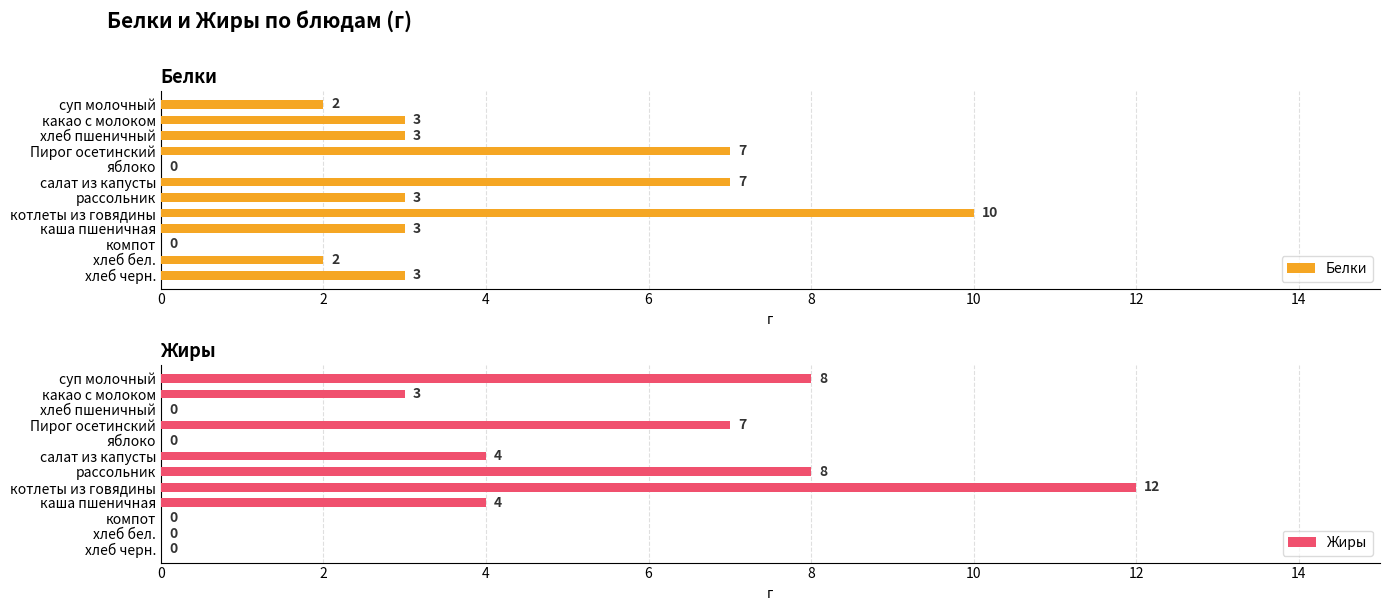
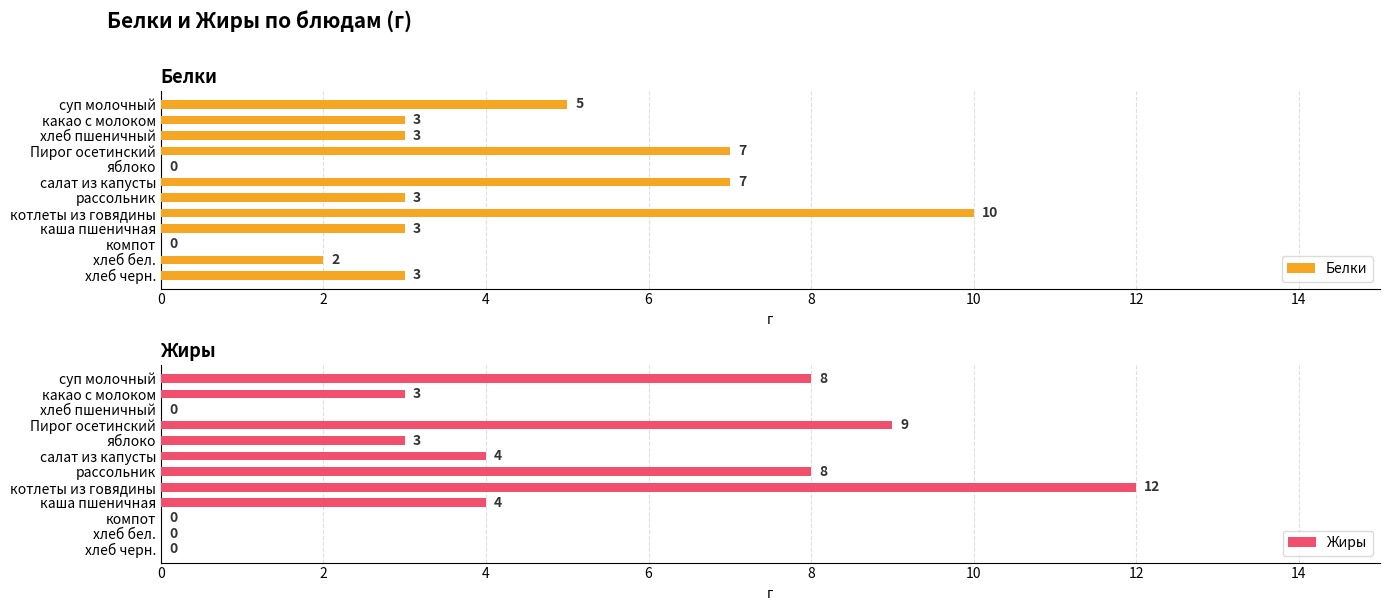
Белки, суп молочный: 2 -> 5
Жиры, Пирог осетинский: 7 -> 9
Жиры, яблоко: 0 -> 3
